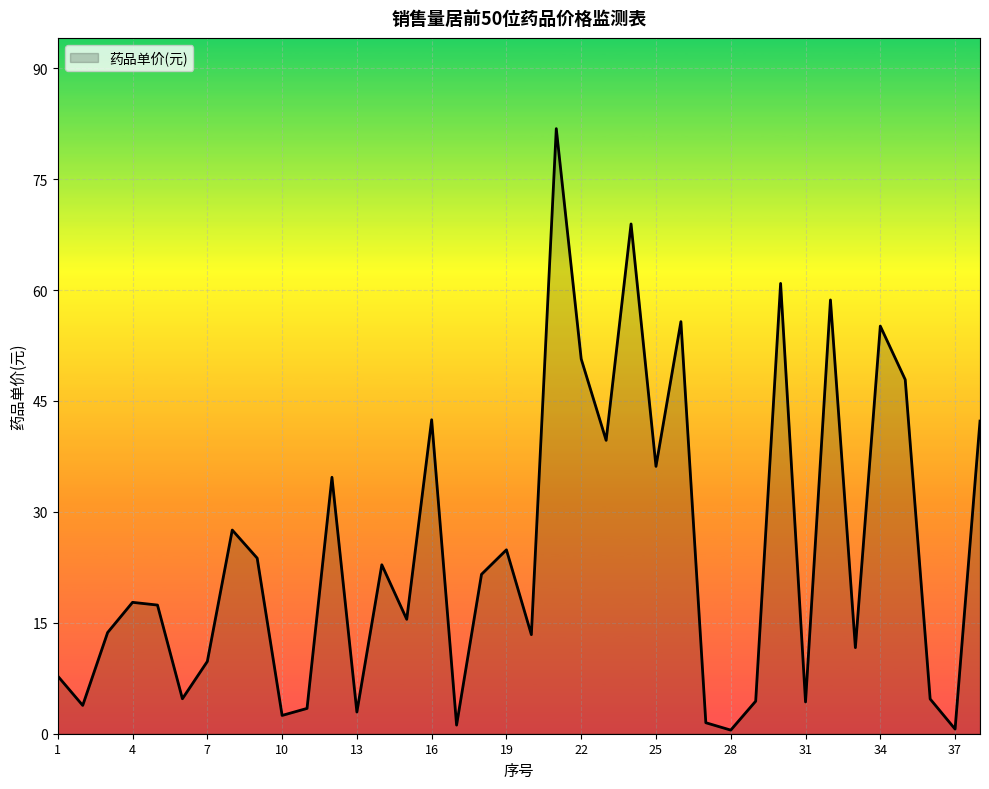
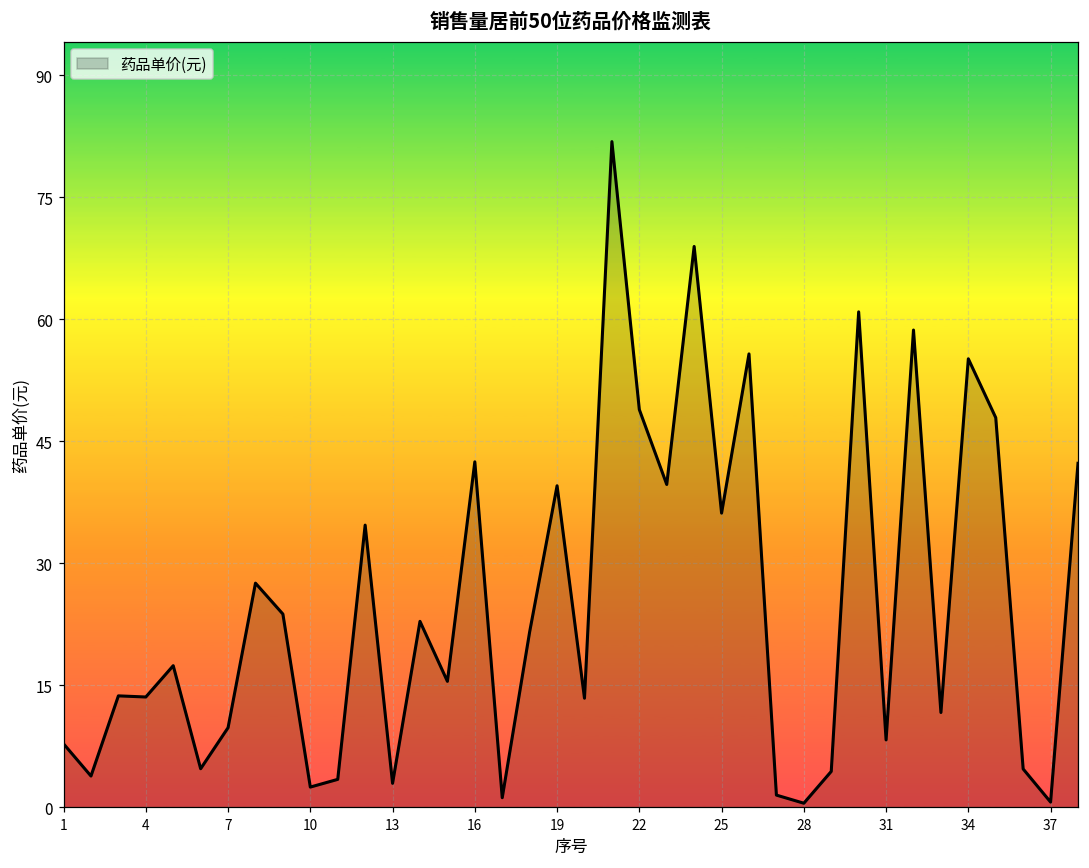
4: 18 -> 14
19: 25 -> 40
22: 51 -> 49
31: 4 -> 8
